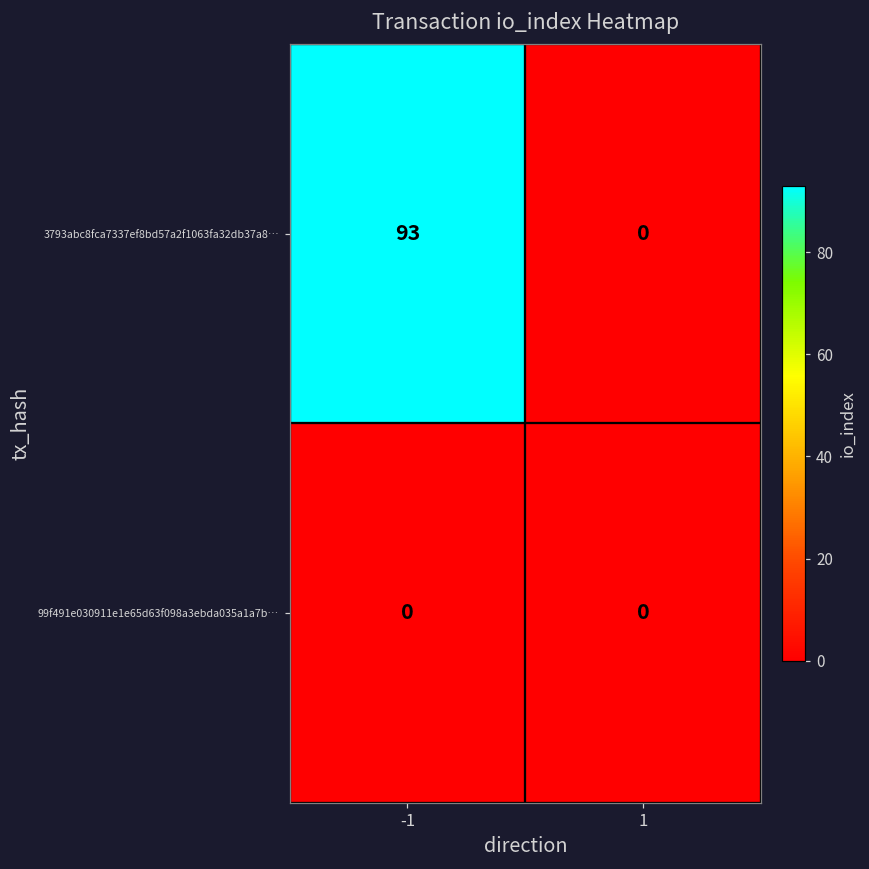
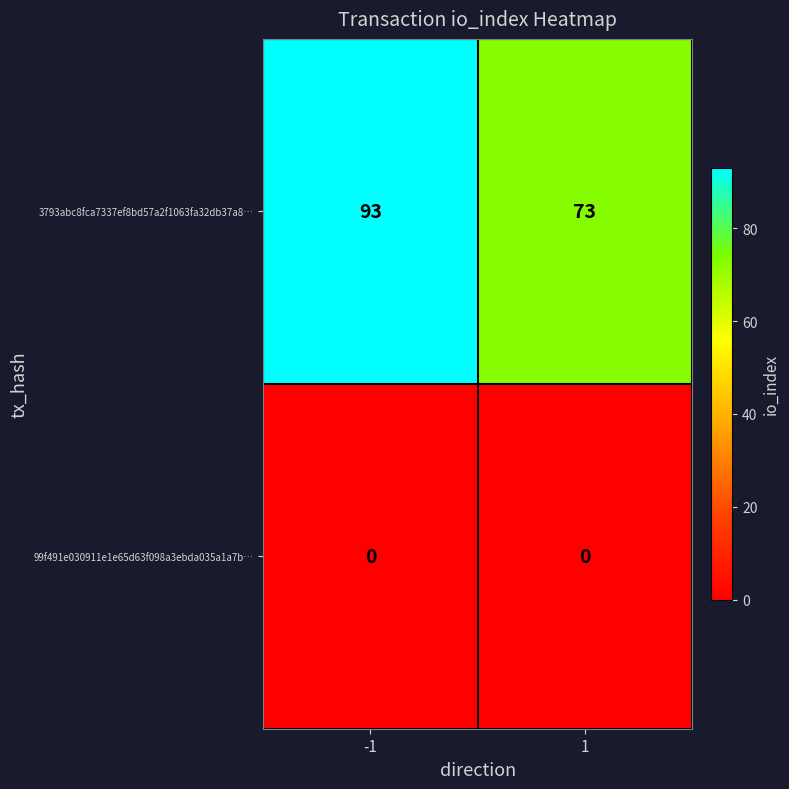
3793abc8fca7337ef8bd57a2f1063fa32db37a8…, 1: 0 -> 73
